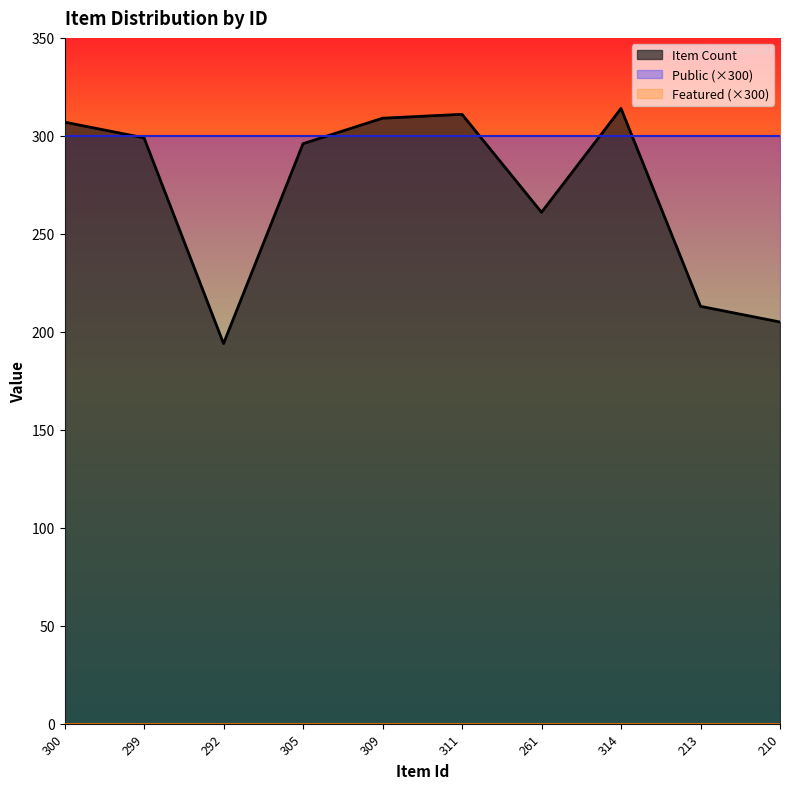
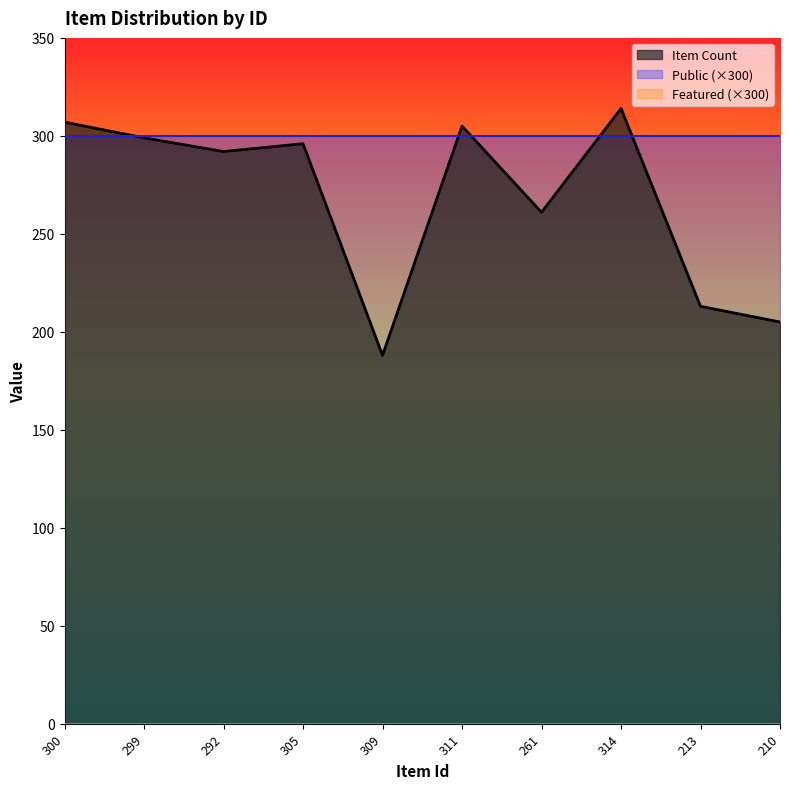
Item Count, 292: 194 -> 292
Item Count, 309: 309 -> 188
Item Count, 311: 311 -> 305
